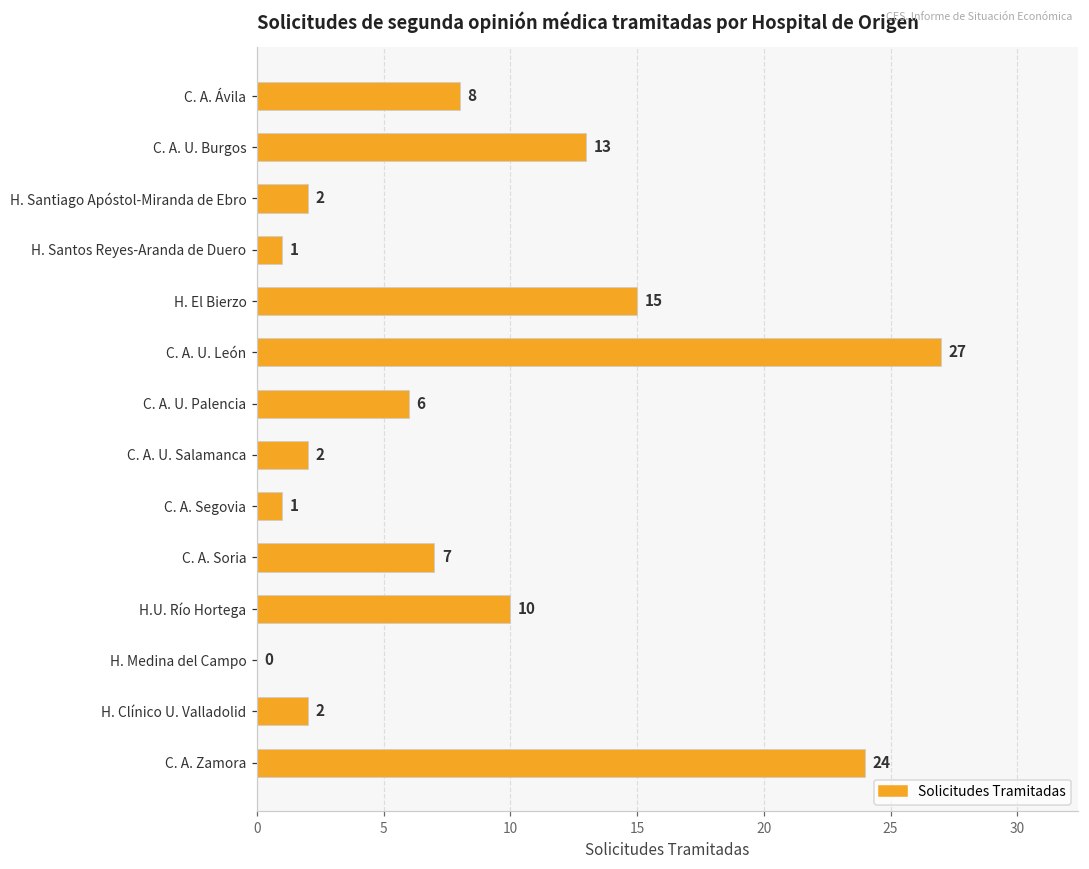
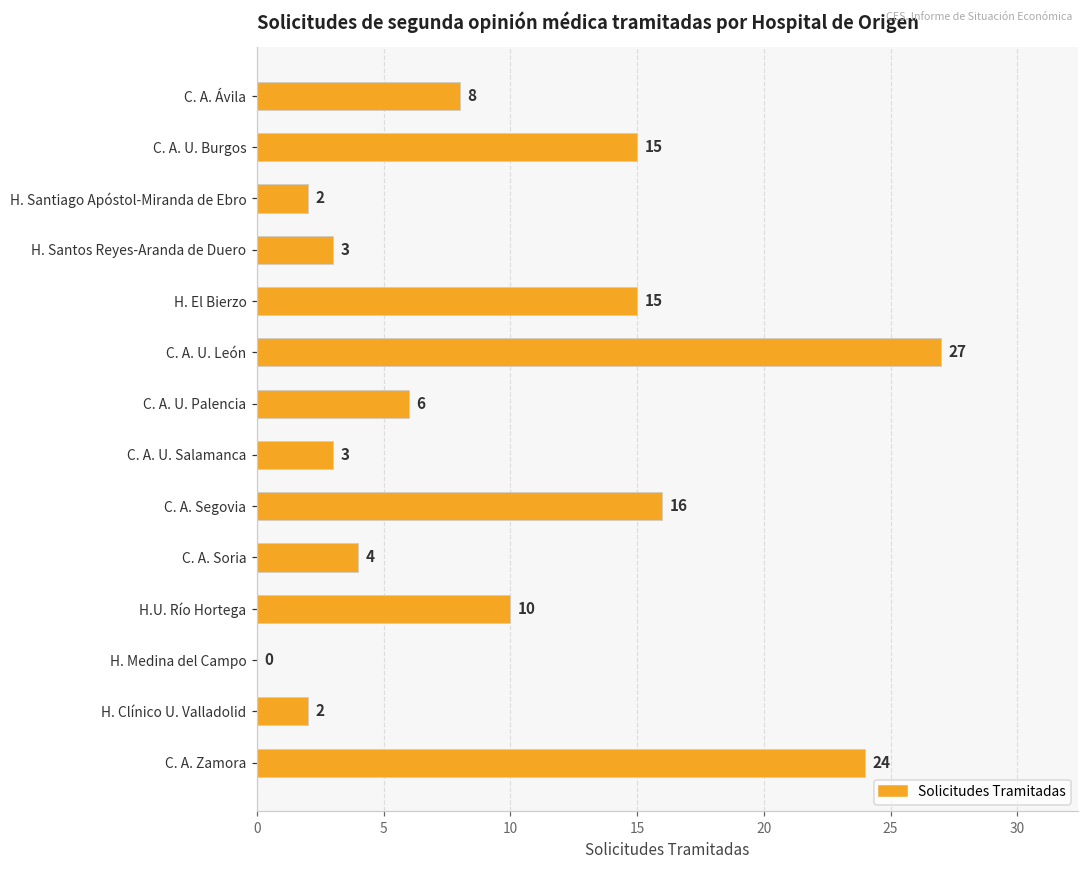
C. A. U. Burgos: 13 -> 15
H. Santos Reyes-Aranda de Duero: 1 -> 3
C. A. U. Salamanca: 2 -> 3
C. A. Segovia: 1 -> 16
C. A. Soria: 7 -> 4
